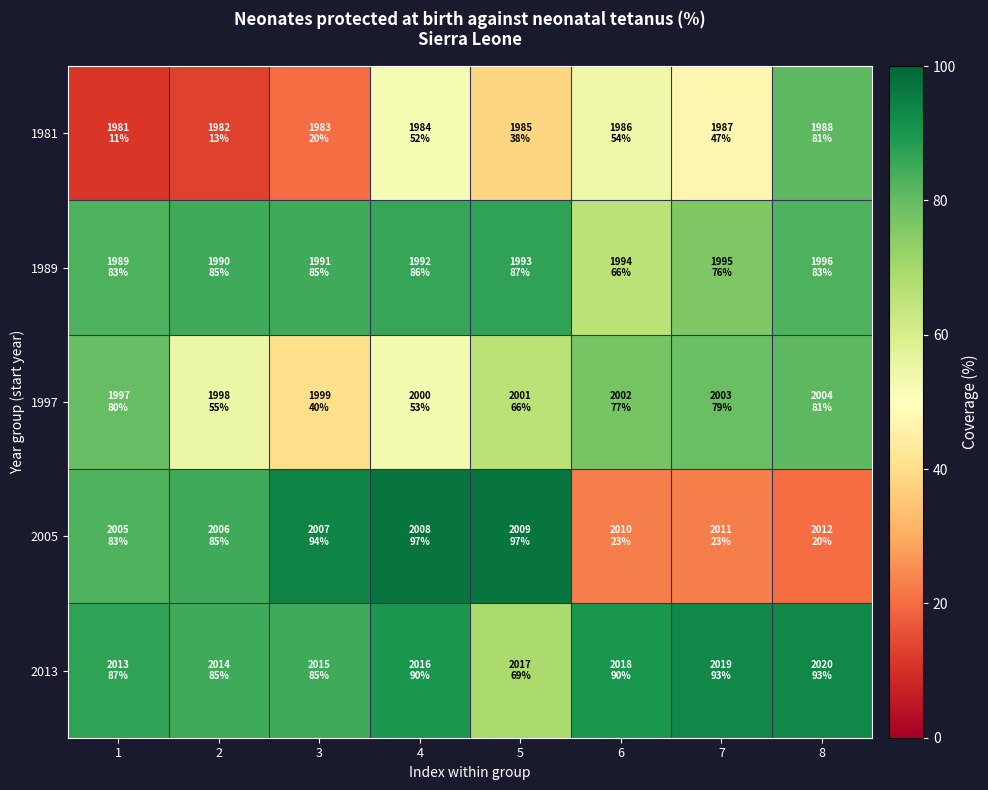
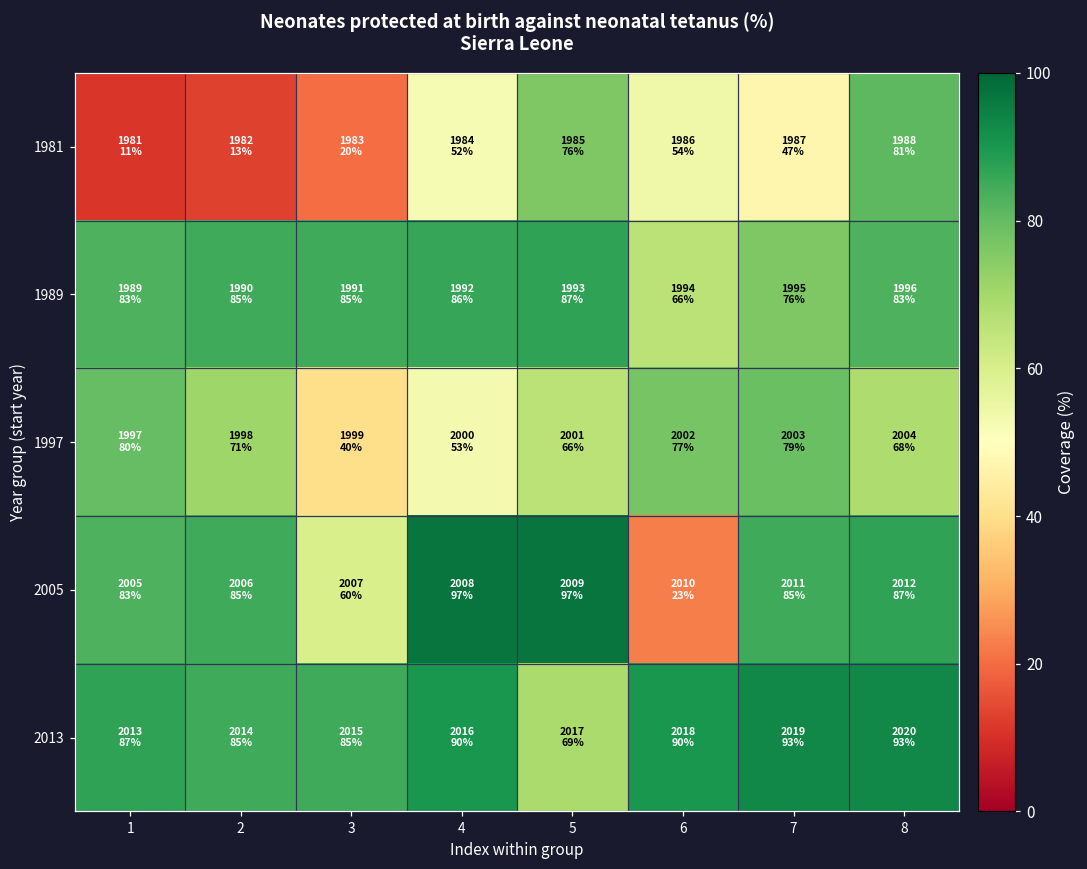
1981, 5: 38% -> 76%
1997, 2: 55% -> 71%
1997, 8: 81% -> 68%
2005, 3: 94% -> 60%
2005, 7: 23% -> 85%
2005, 8: 20% -> 87%
